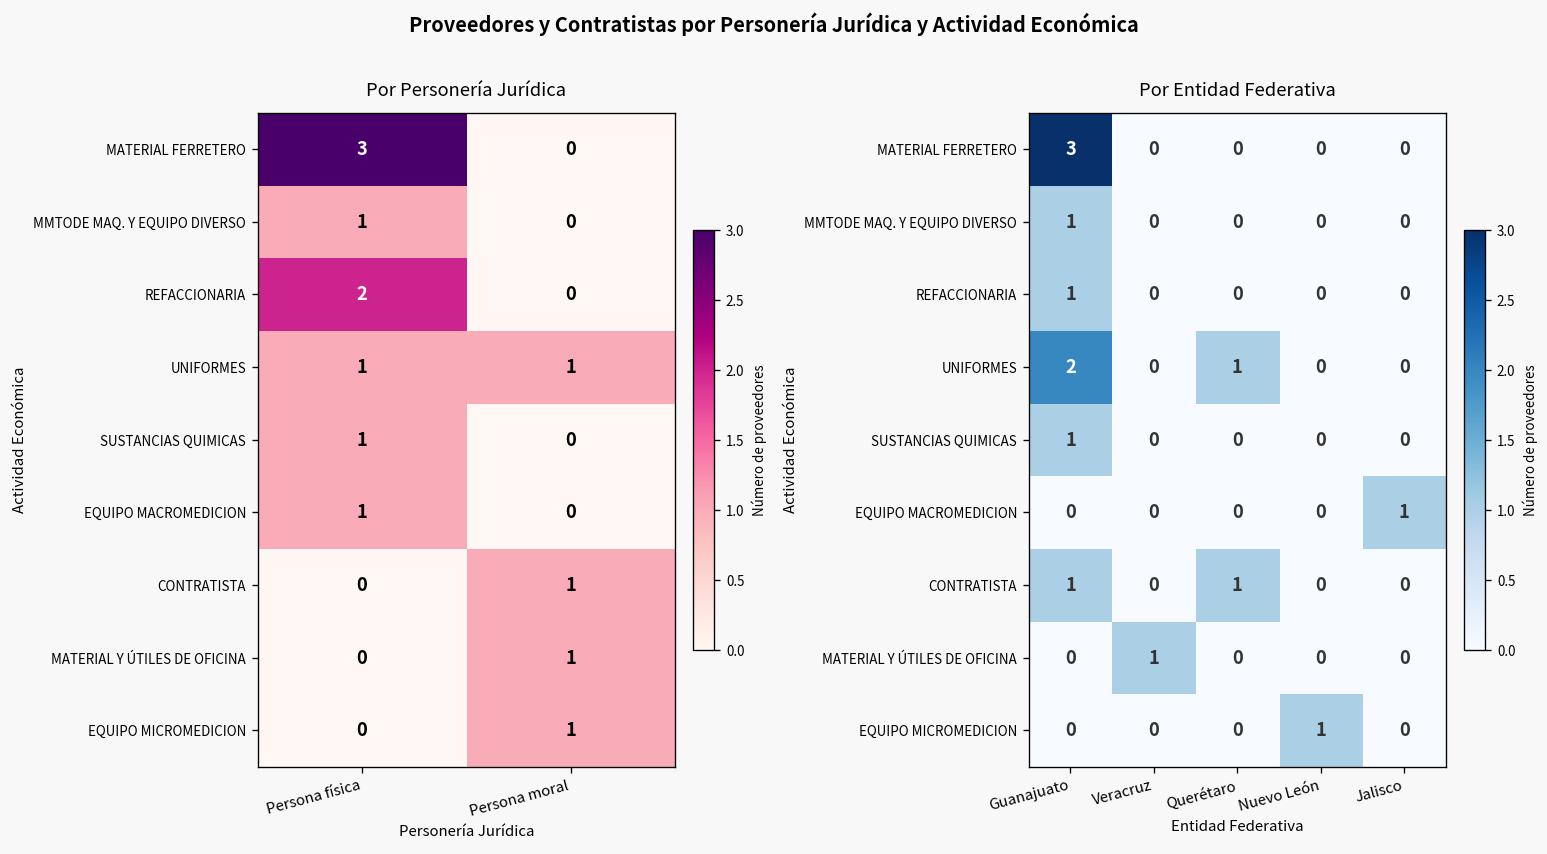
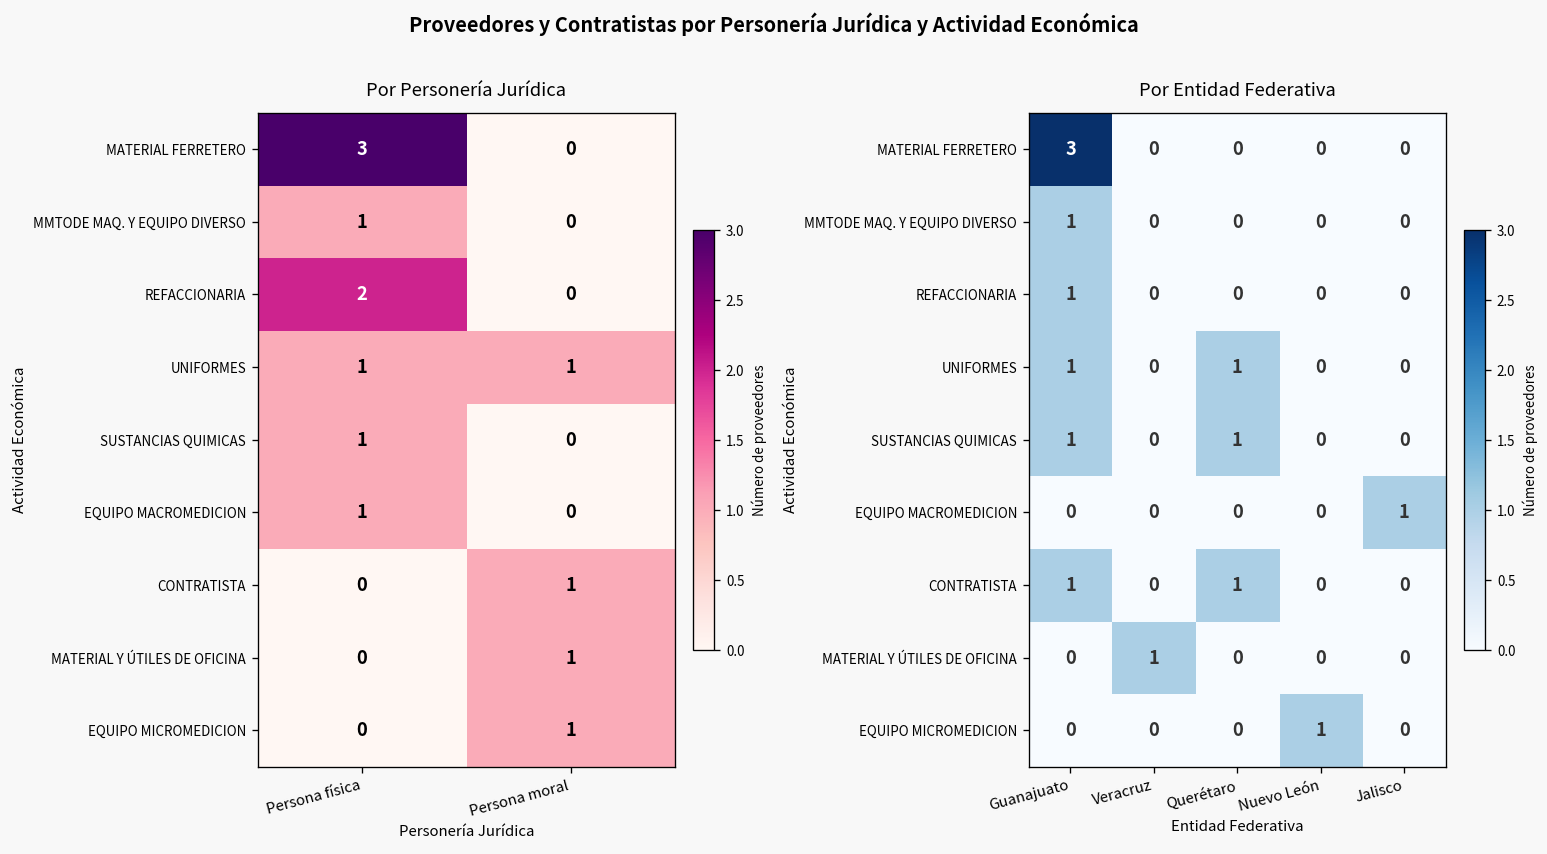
Por Entidad Federativa, UNIFORMES, Guanajuato: 2 -> 1
Por Entidad Federativa, SUSTANCIAS QUIMICAS, Querétaro: 0 -> 1
